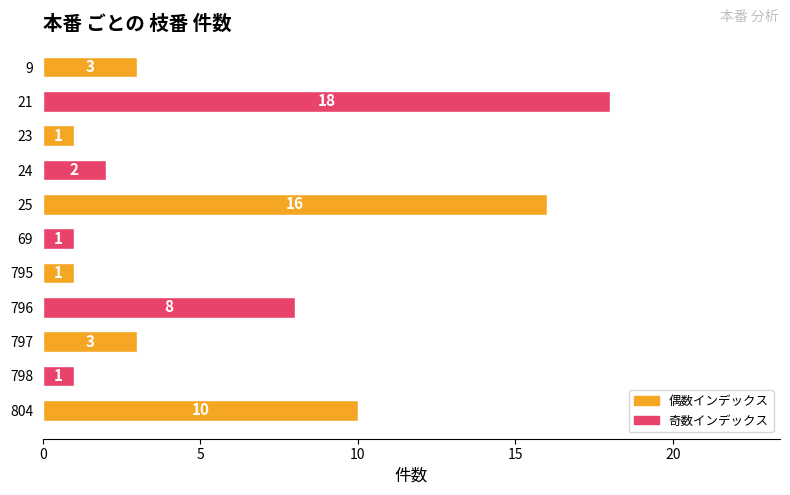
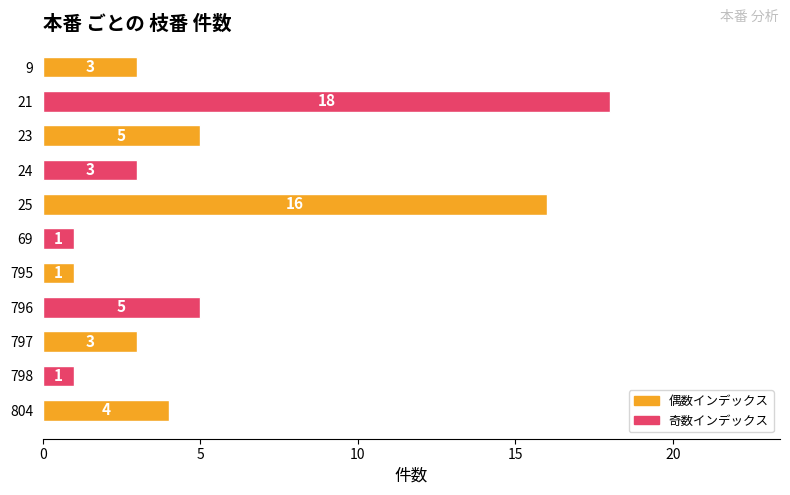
23: 1 -> 5
24: 2 -> 3
796: 8 -> 5
804: 10 -> 4
